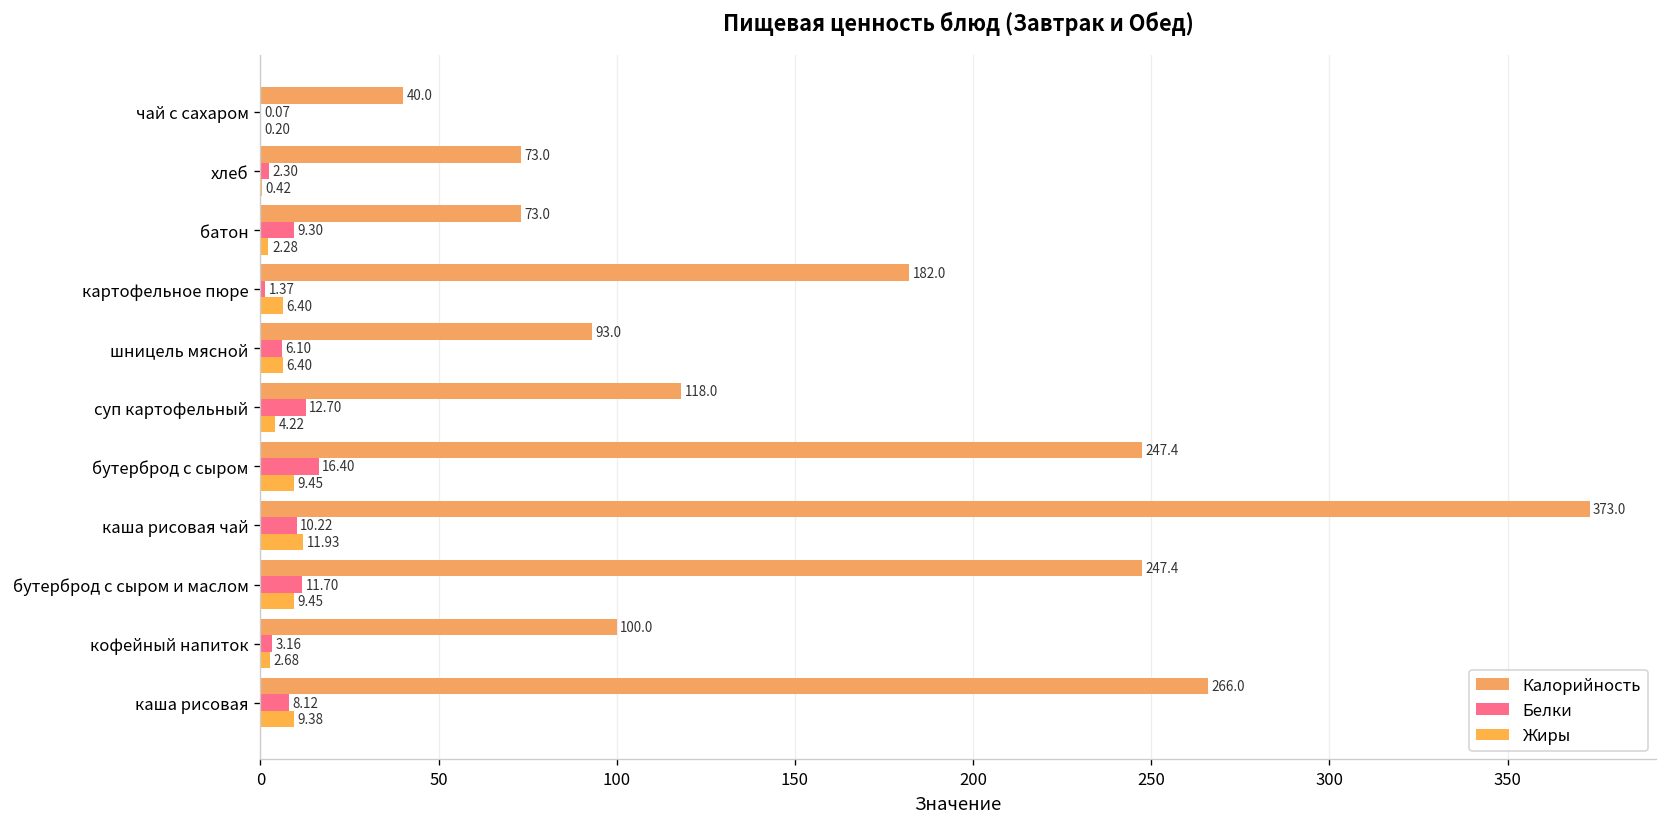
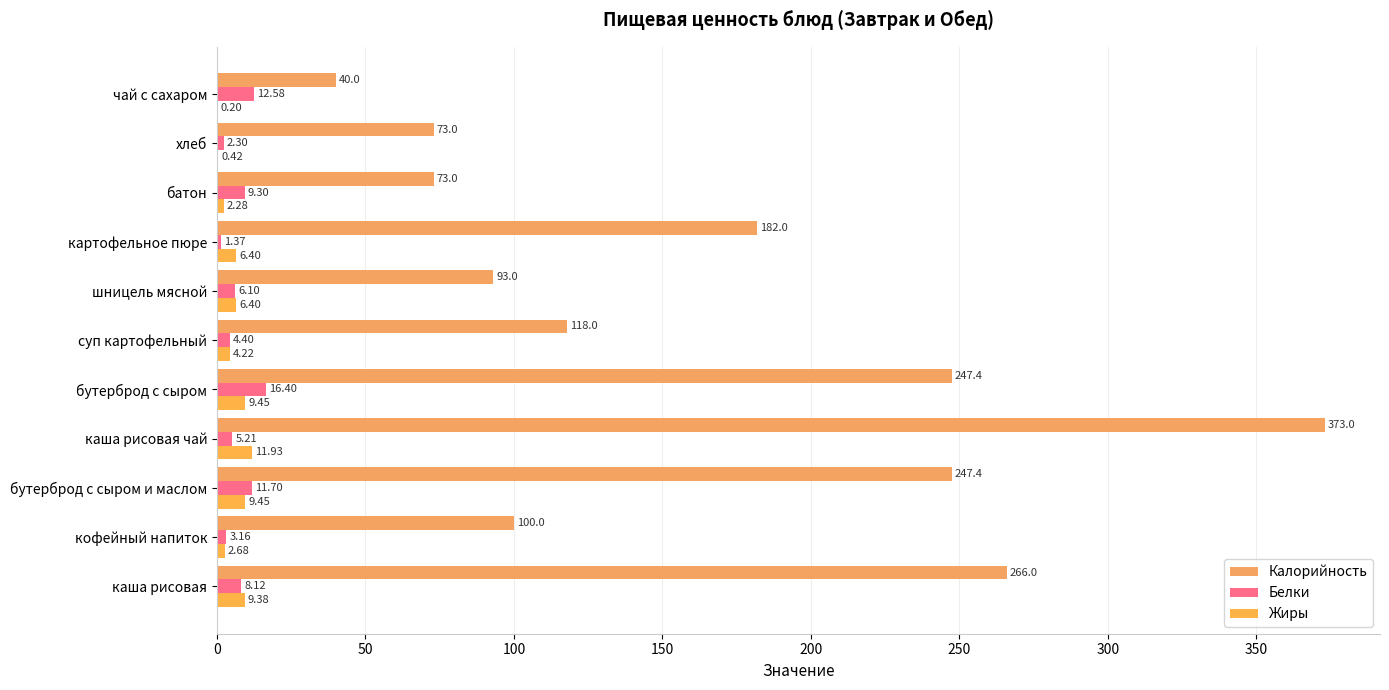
Белки, чай с сахаром: 0.07 -> 12.58
Белки, суп картофельный: 12.70 -> 4.40
Белки, каша рисовая чай: 10.22 -> 5.21
